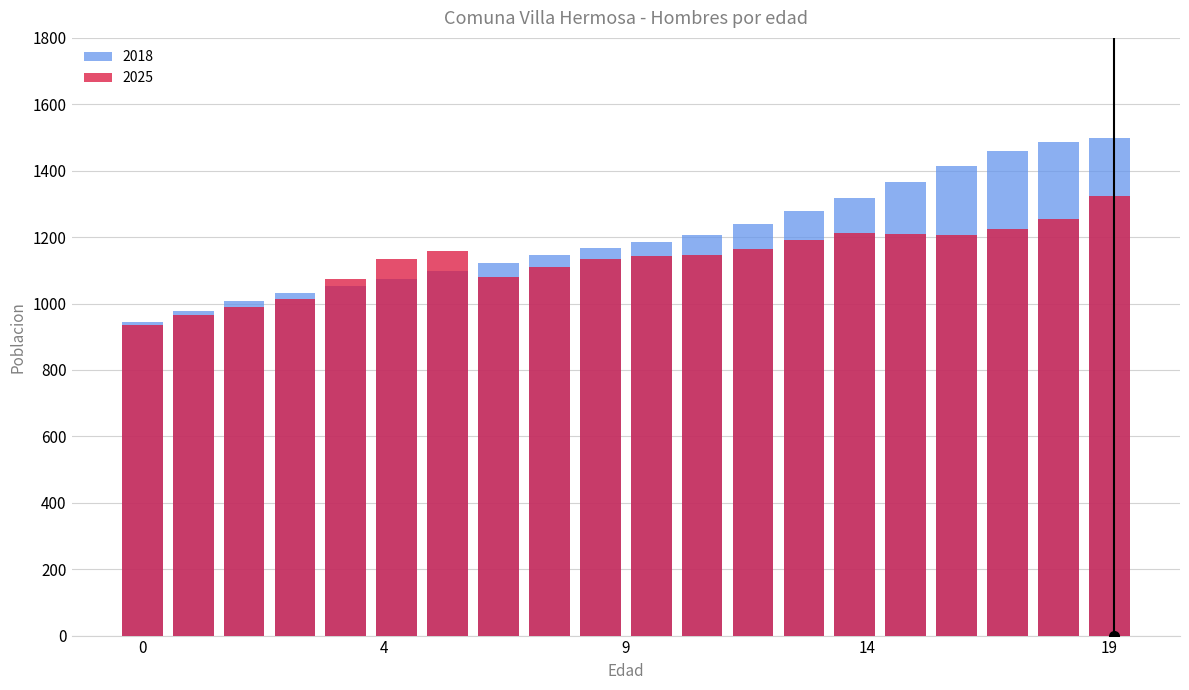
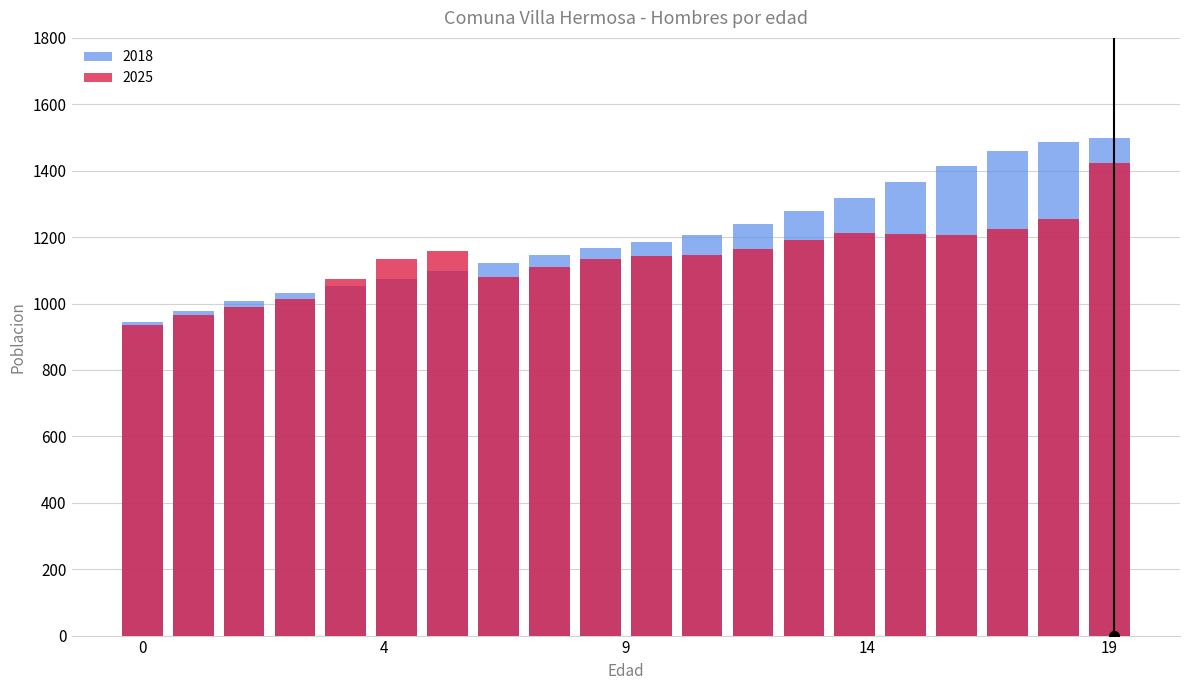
2025, 19: 1320 -> 1420
